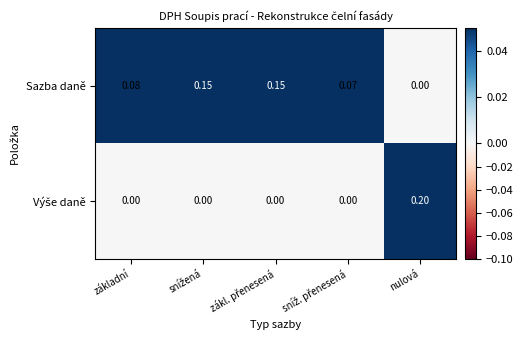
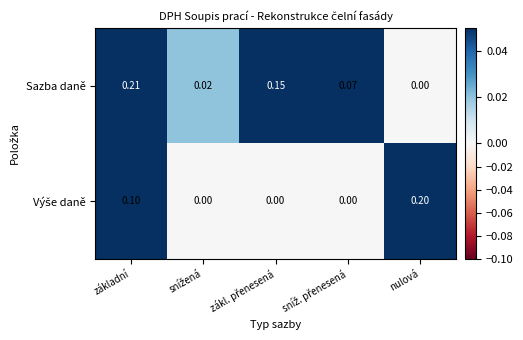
Sazba daně, základní: 0.08 -> 0.21
Sazba daně, snížená: 0.15 -> 0.02
Výše daně, základní: 0.00 -> 0.10
